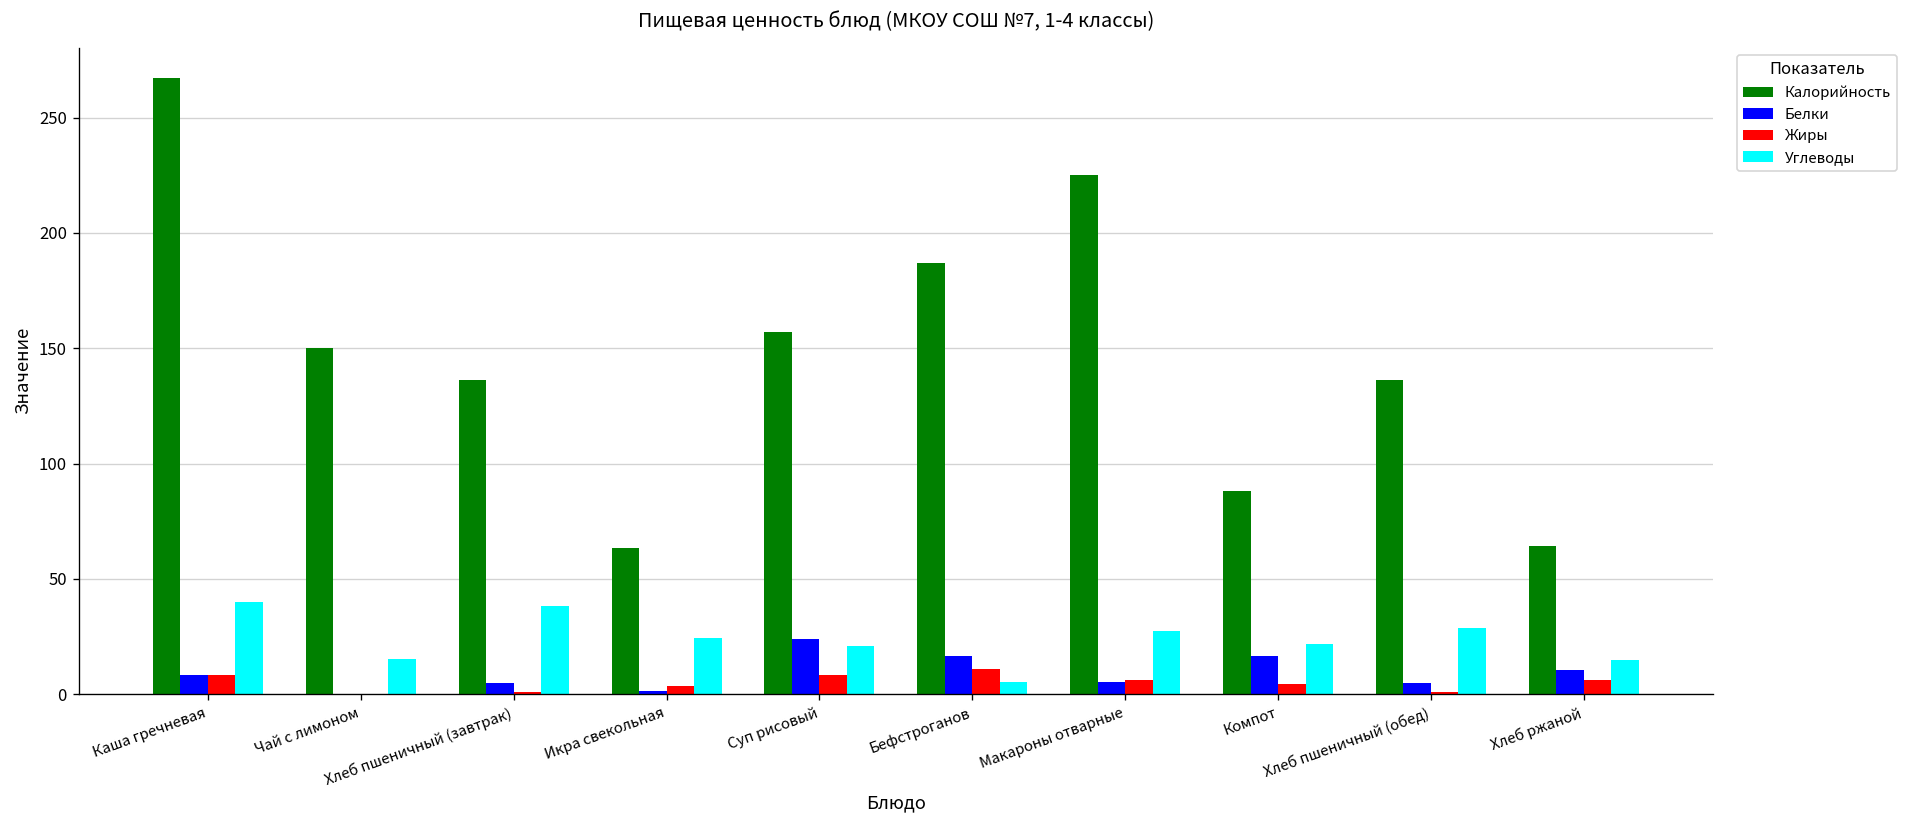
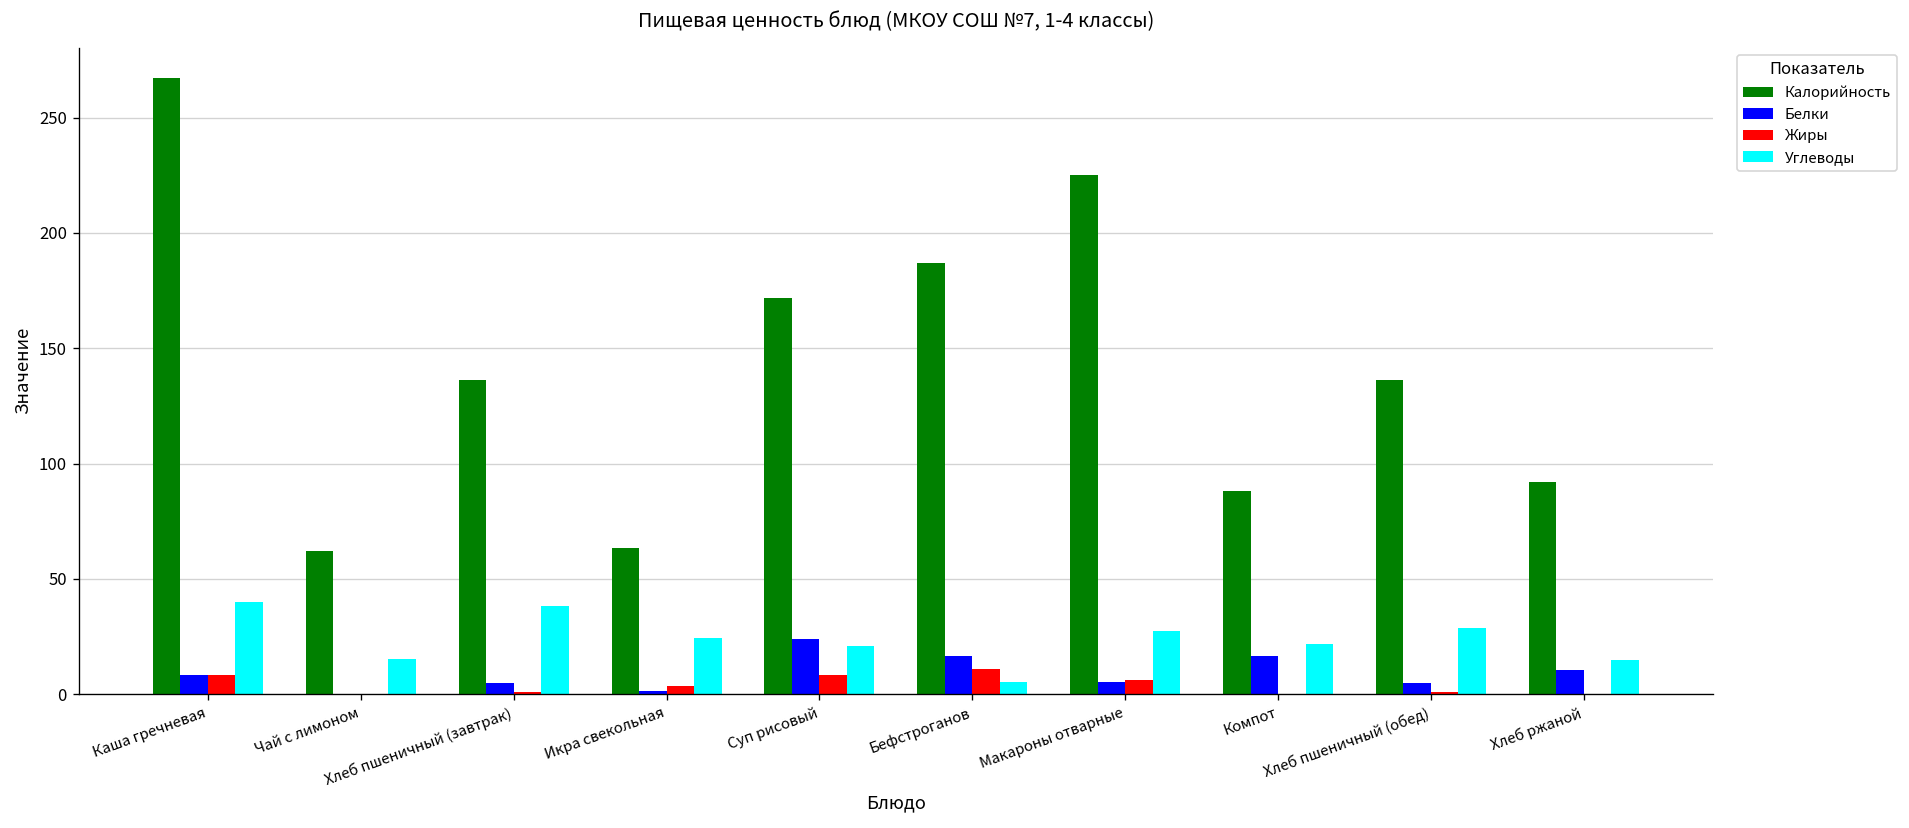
Калорийность, Чай с лимоном: 150 -> 62
Калорийность, Суп рисовый: 157 -> 172
Жиры, Компот: 5 -> 0
Калорийность, Хлеб ржаной: 64 -> 92
Жиры, Хлеб ржаной: 6 -> 0
